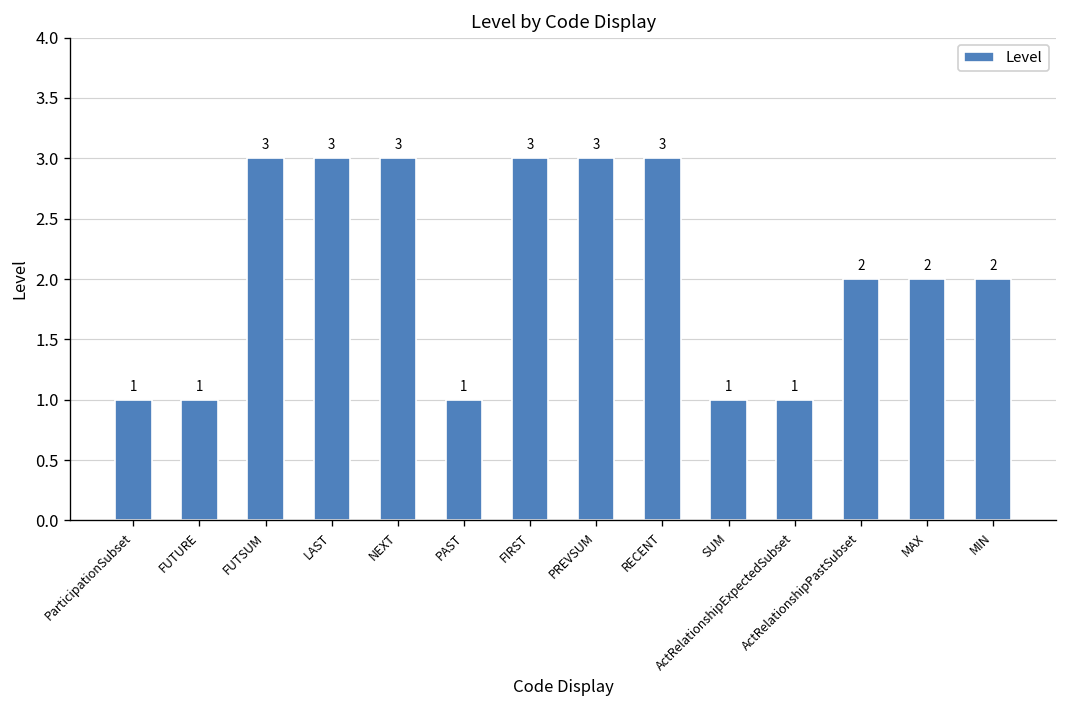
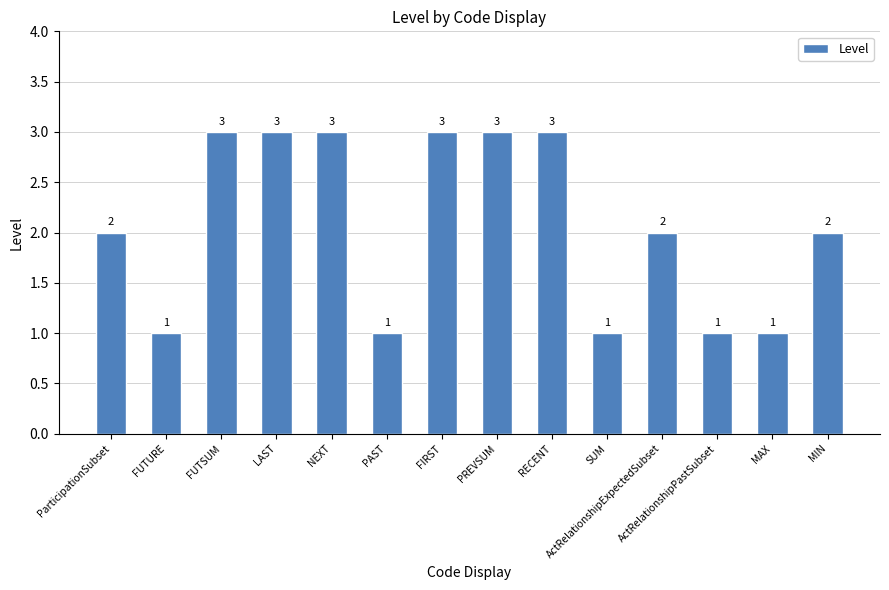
ParticipationSubset: 1 -> 2
ActRelationshipExpectedSubset: 1 -> 2
ActRelationshipPastSubset: 2 -> 1
MAX: 2 -> 1
